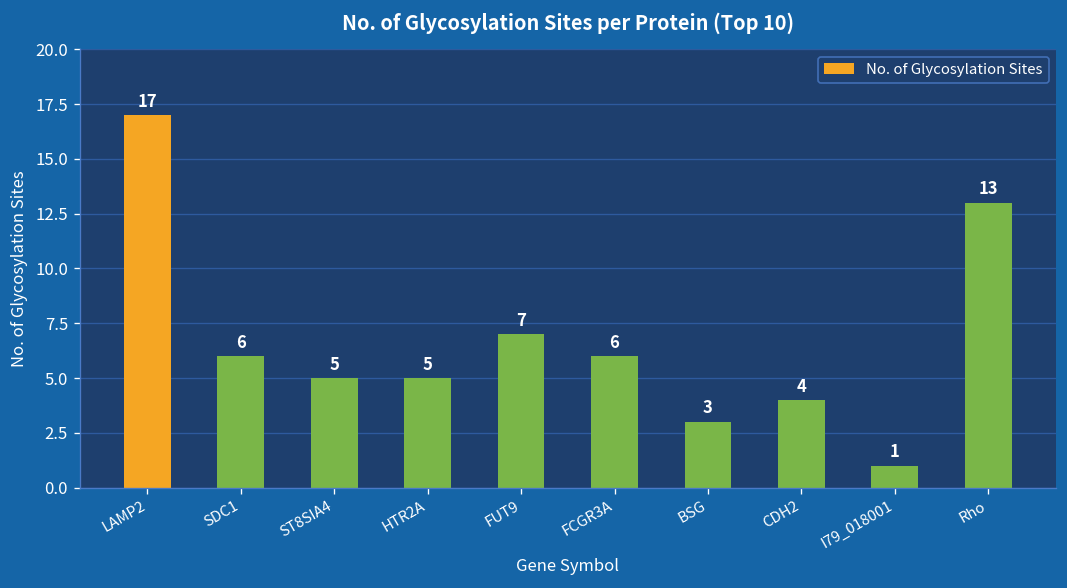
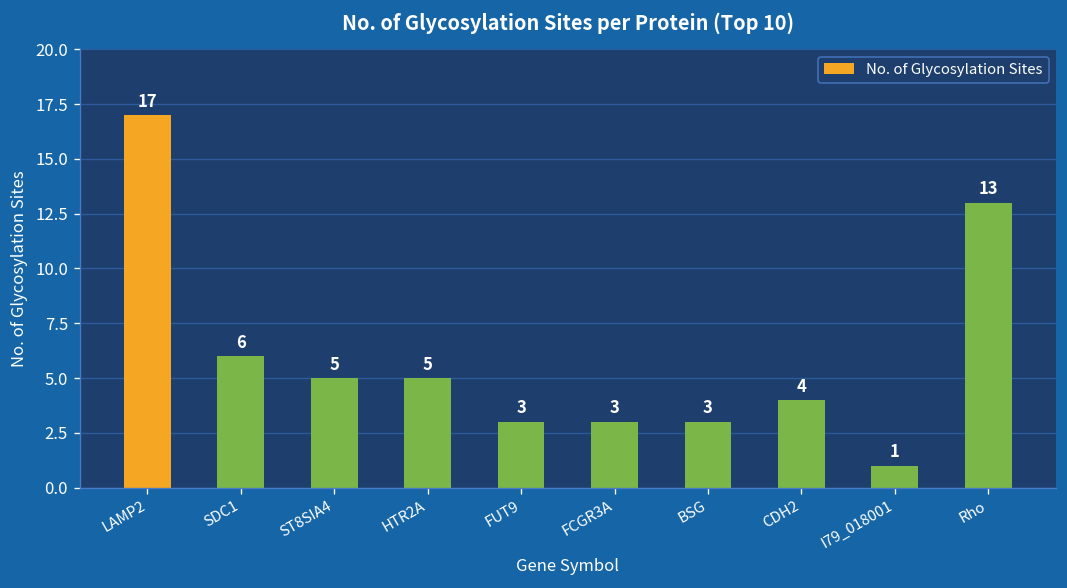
FUT9: 7 -> 3
FCGR3A: 6 -> 3
